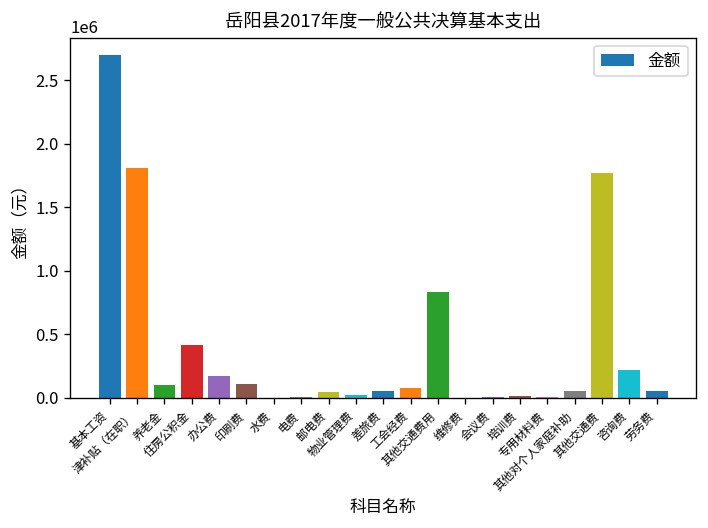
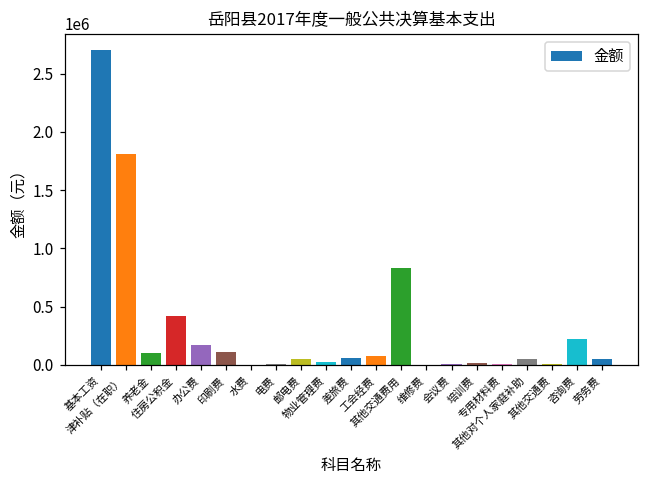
其他交通费: 1770000 -> 10000
